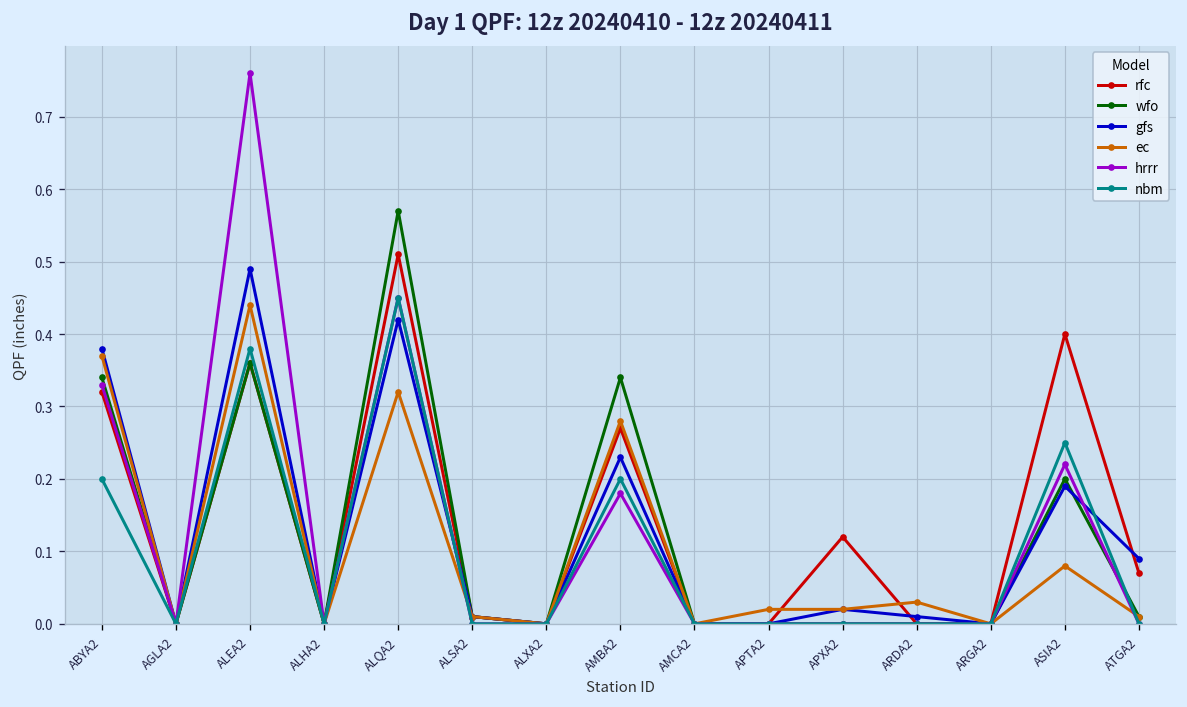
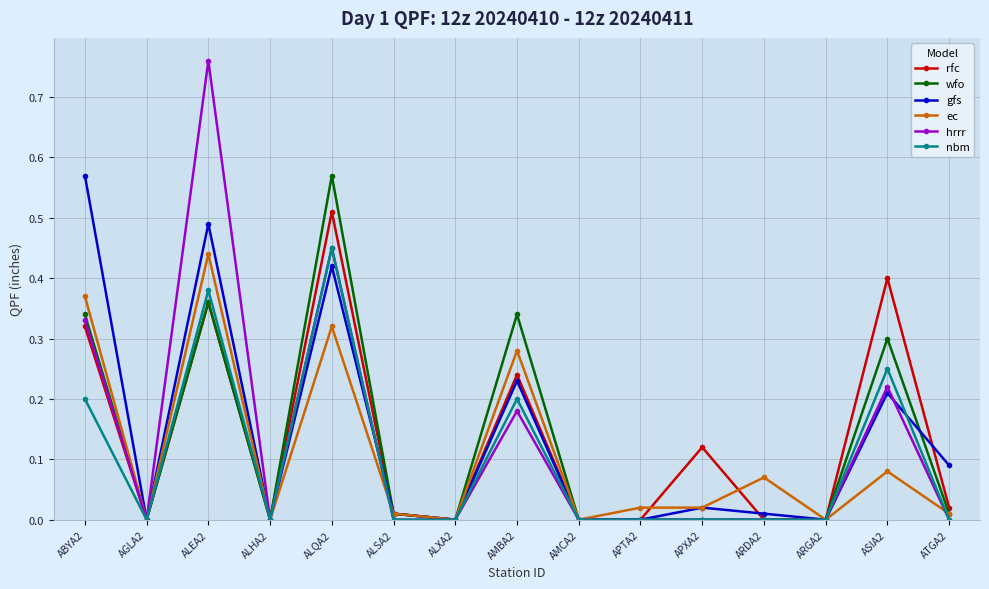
gfs, ABYA2: 0.38 -> 0.57
rfc, AMBA2: 0.27 -> 0.24
ec, ARDA2: 0.03 -> 0.07
wfo, ASIA2: 0.2 -> 0.3
gfs, ASIA2: 0.19 -> 0.21
rfc, ATGA2: 0.07 -> 0.02
